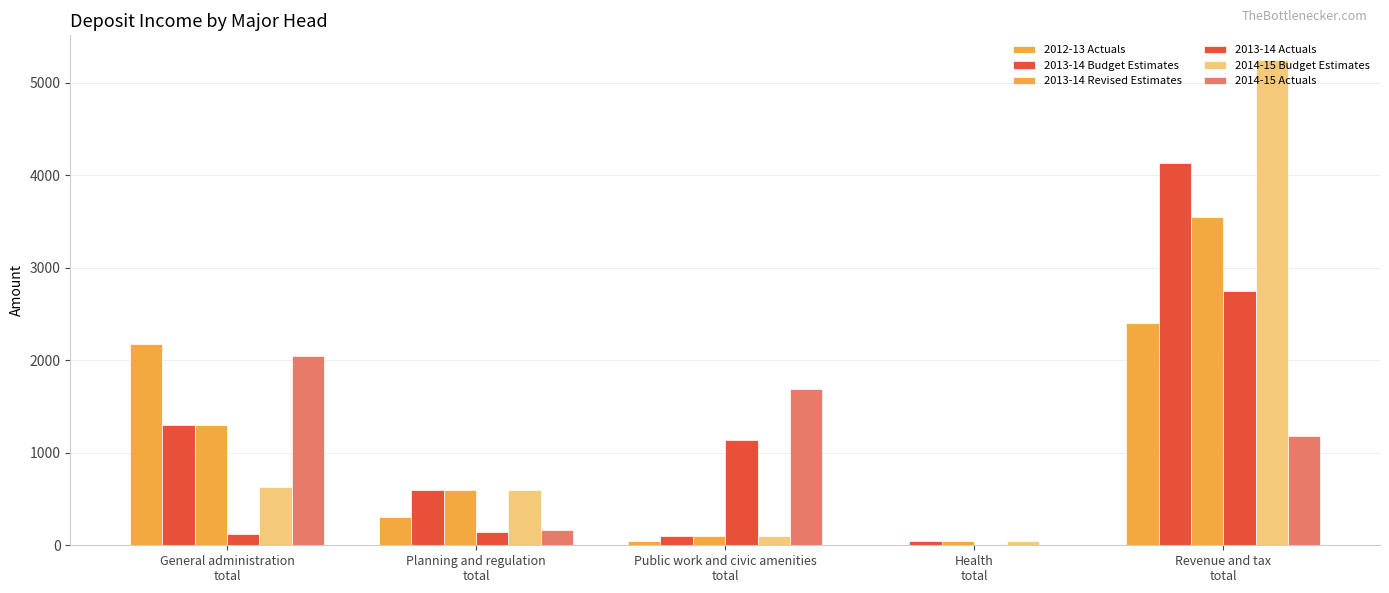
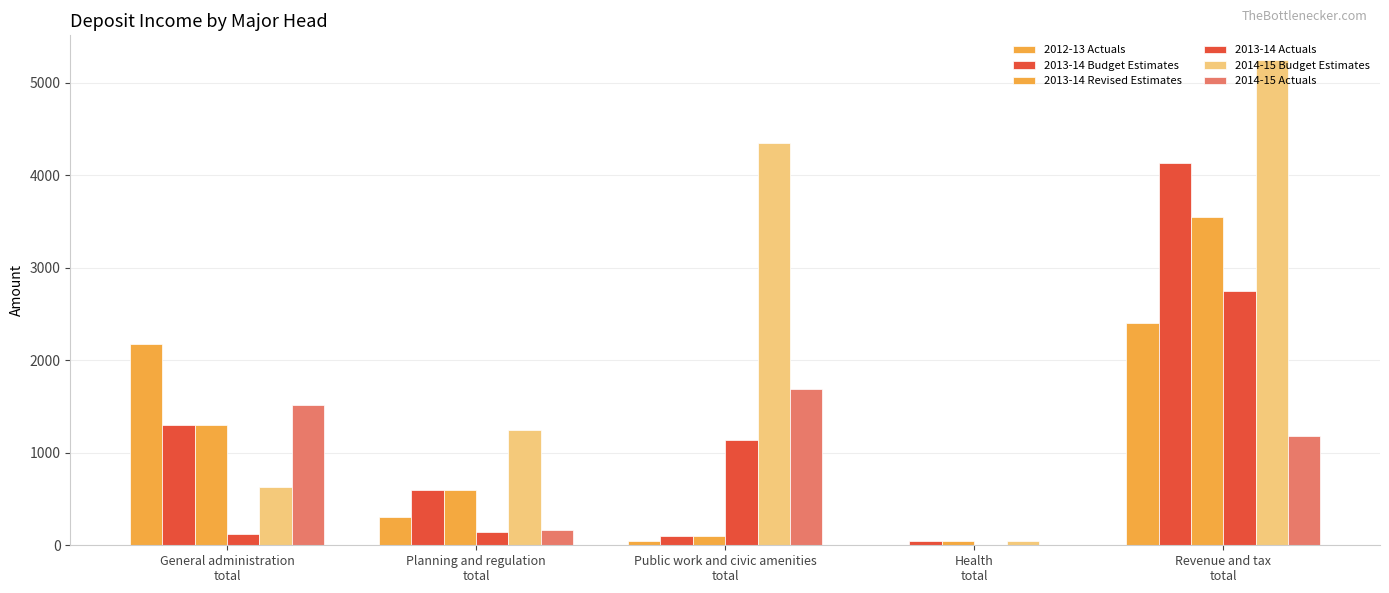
2014-15 Actuals, General administration total: 2000 -> 1500
2014-15 Budget Estimates, Planning and regulation total: 600 -> 1200
2014-15 Budget Estimates, Public work and civic amenities total: 100 -> 4300
